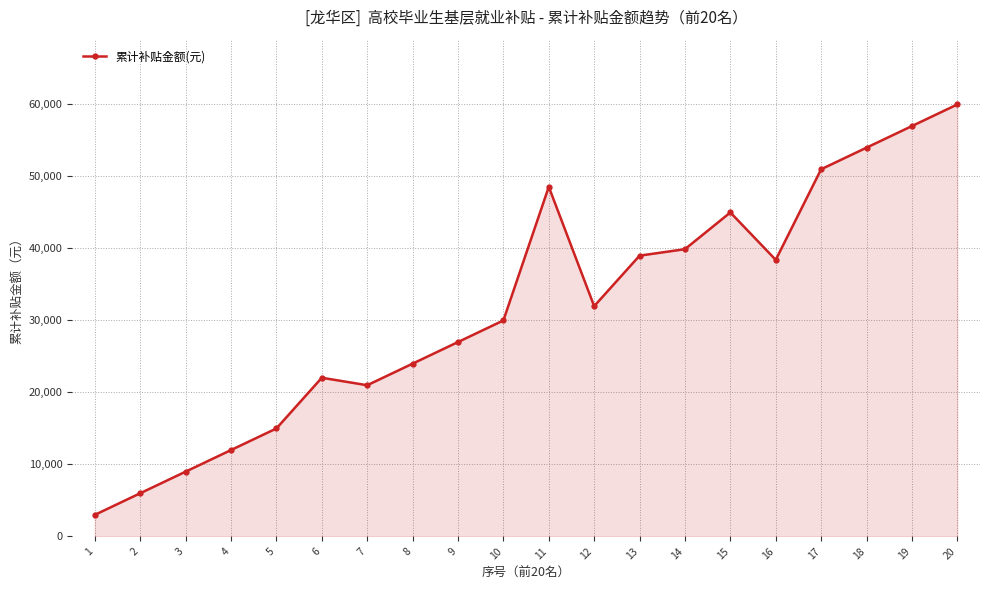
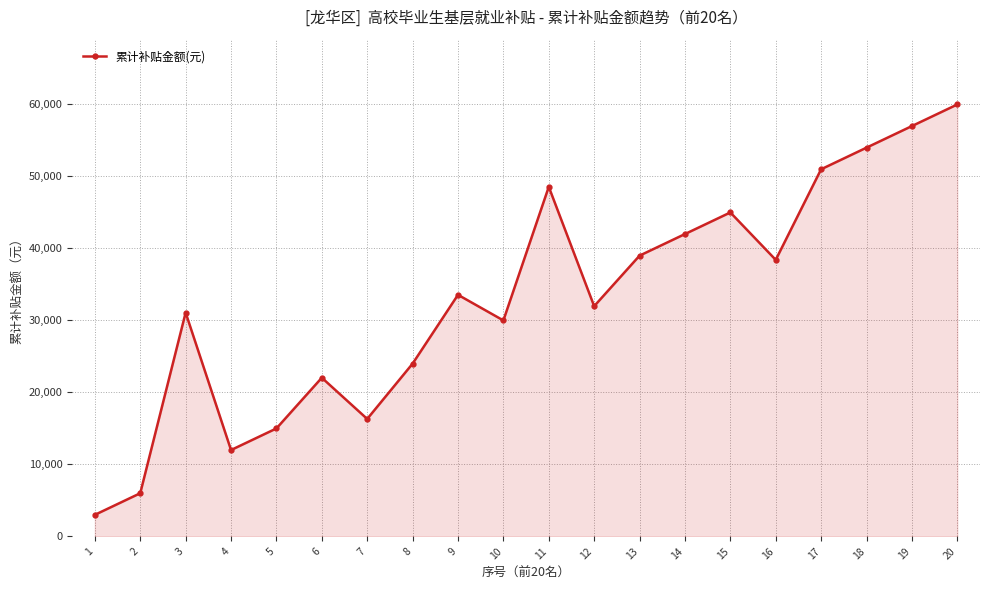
3: 9,000 -> 31,000
7: 21,000 -> 16,000
9: 27,000 -> 34,000
14: 40,000 -> 42,000
